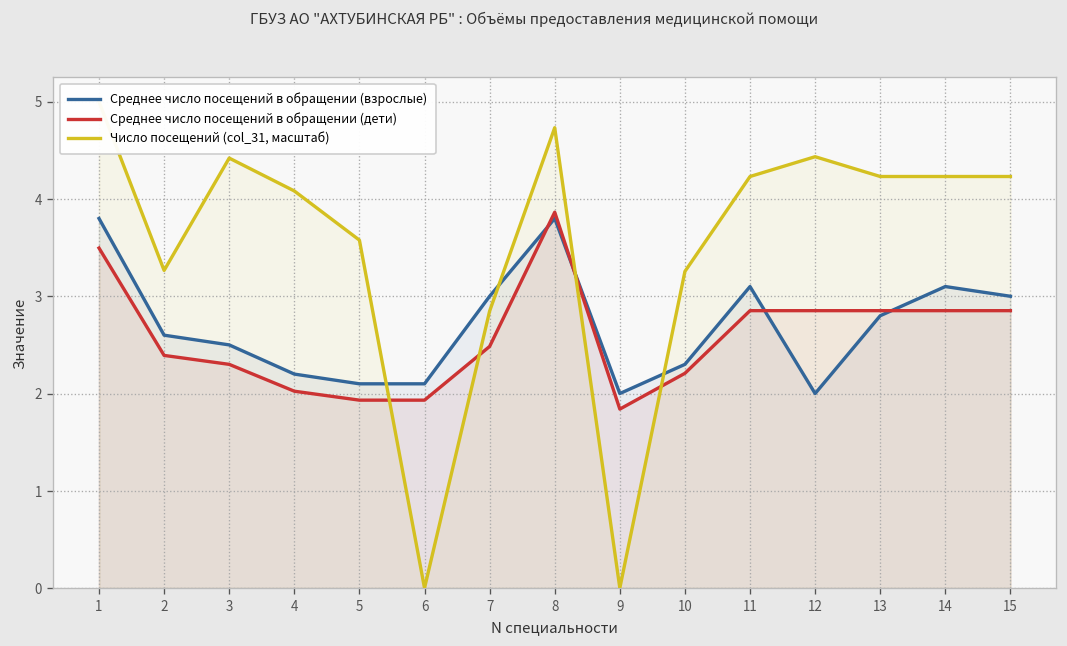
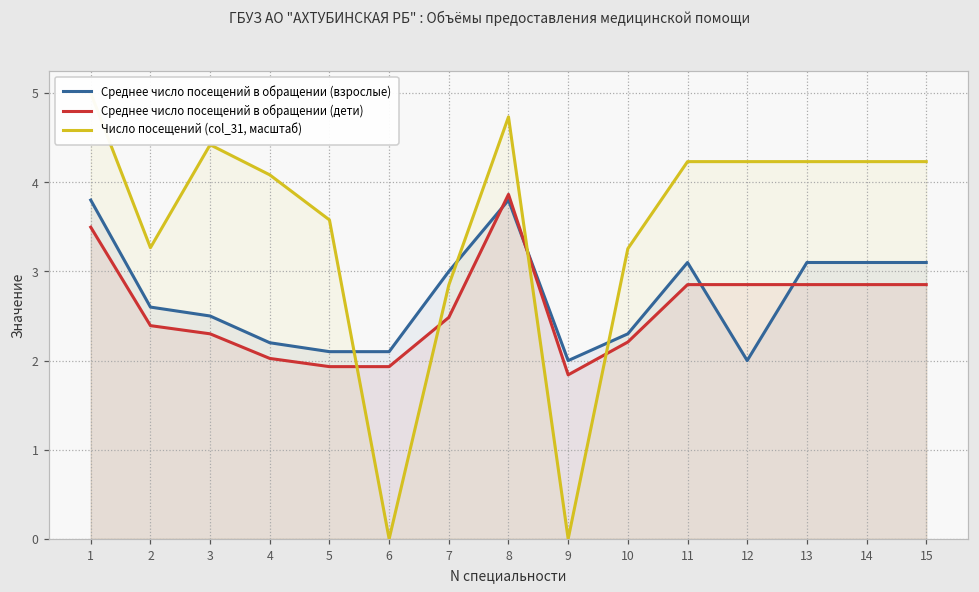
Число посещений (col_31, масштаб), 12: 4.4 -> 4.2
Среднее число посещений в обращении (взрослые), 13: 2.8 -> 3.1
Среднее число посещений в обращении (взрослые), 15: 3.0 -> 3.1
